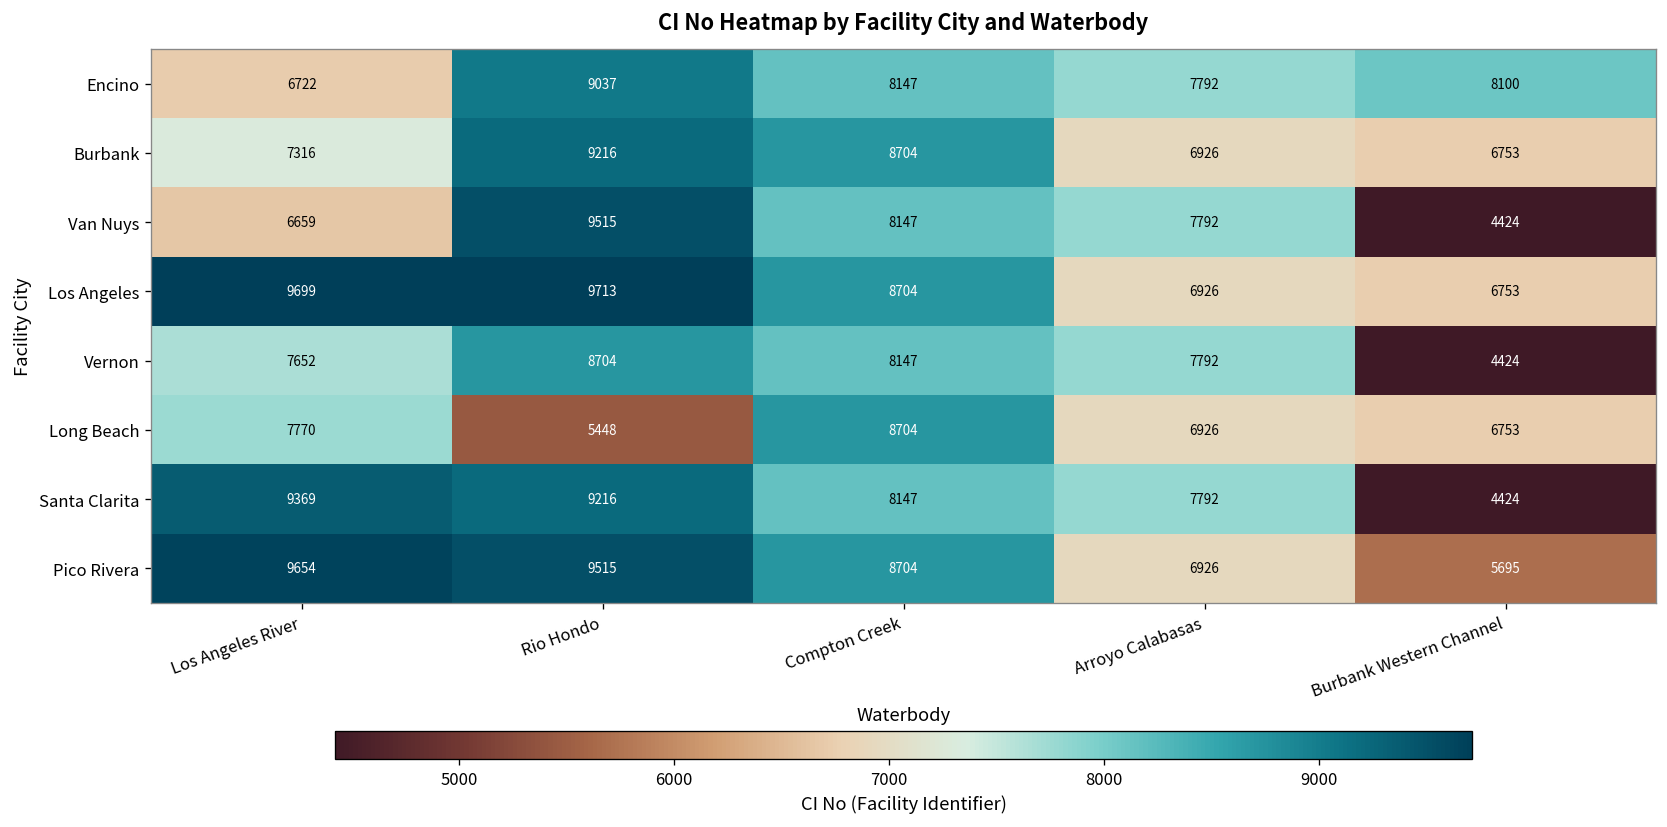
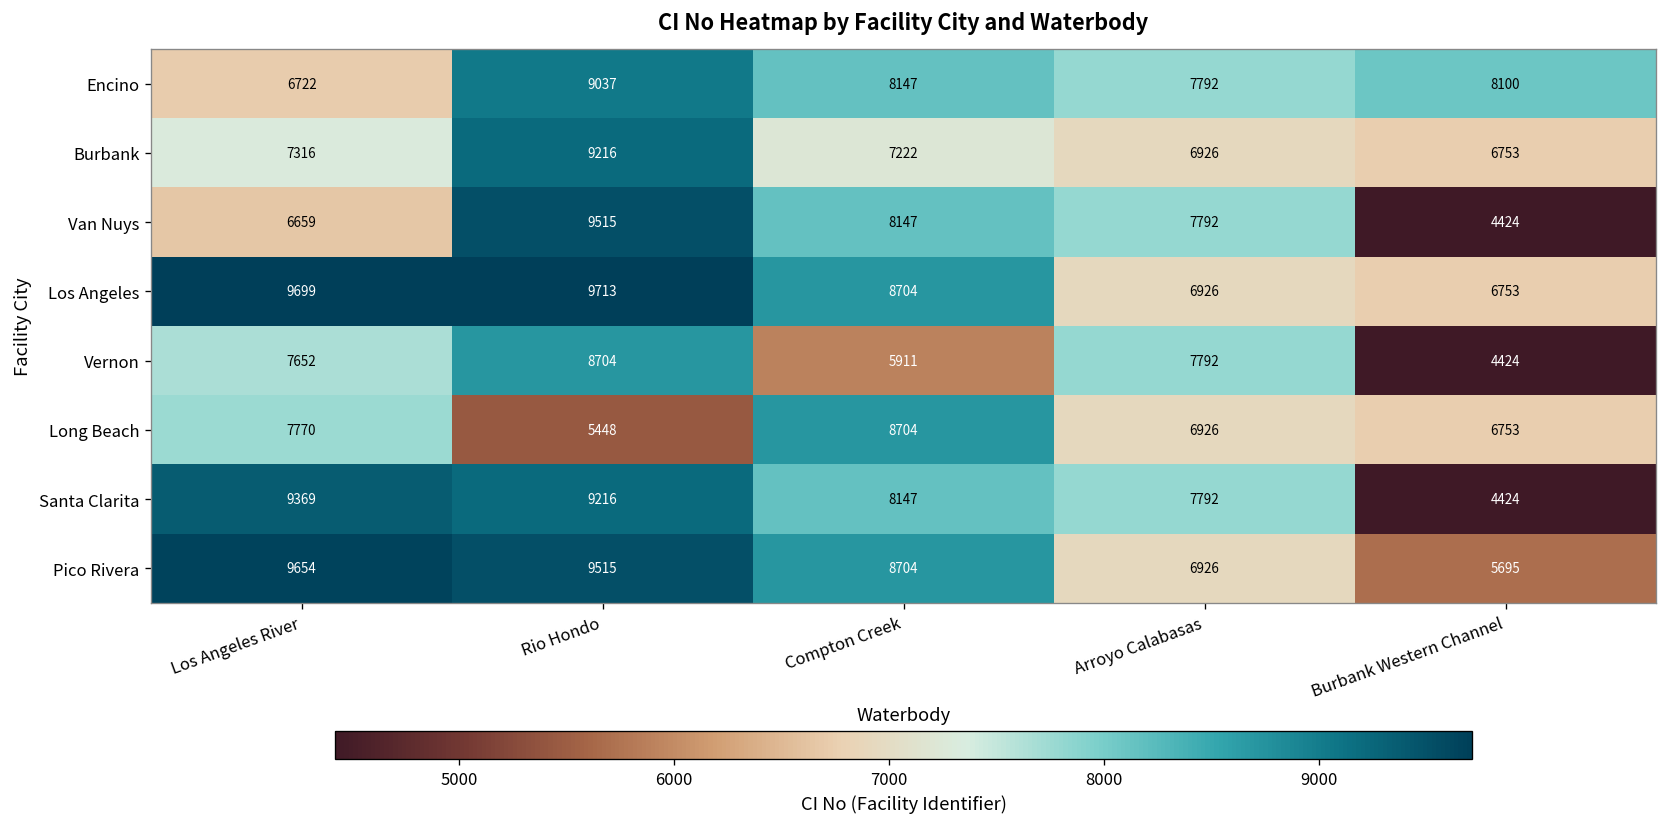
Burbank, Compton Creek: 8704 -> 7222
Vernon, Compton Creek: 8147 -> 5911
